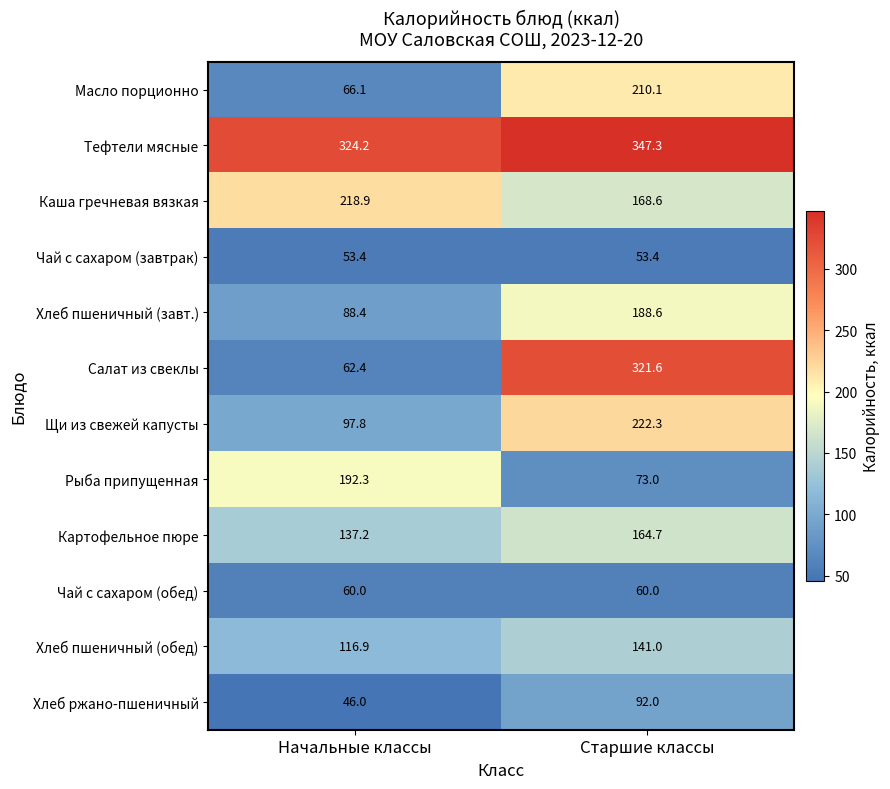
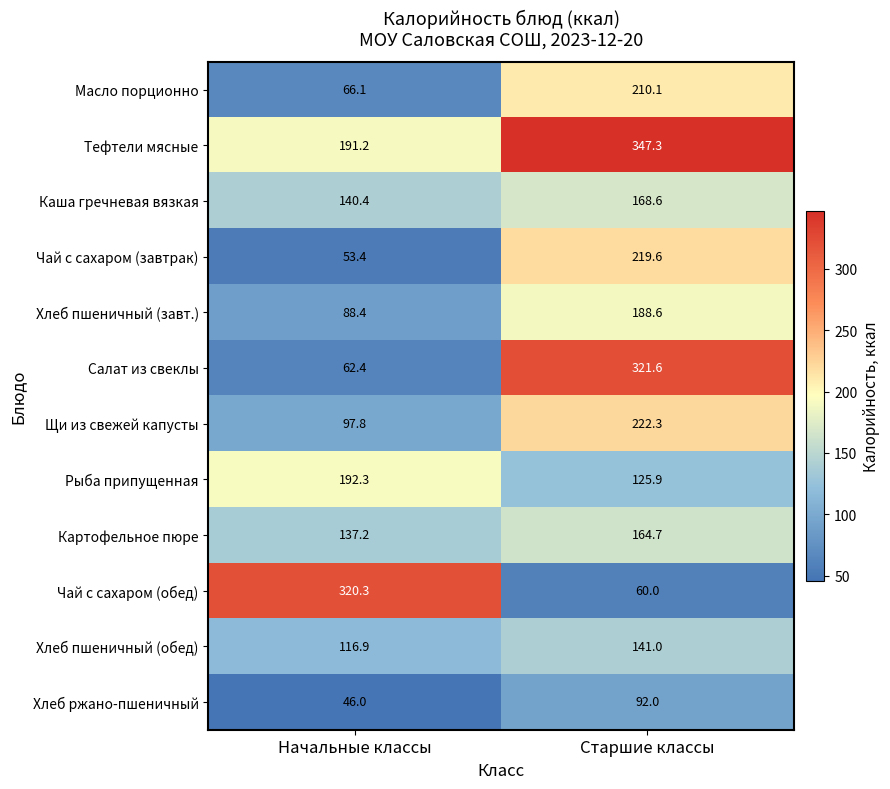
Тефтели мясные, Начальные классы: 324.2 -> 191.2
Каша гречневая вязкая, Начальные классы: 218.9 -> 140.4
Чай с сахаром (завтрак), Старшие классы: 53.4 -> 219.6
Рыба припущенная, Старшие классы: 73.0 -> 125.9
Чай с сахаром (обед), Начальные классы: 60.0 -> 320.3
